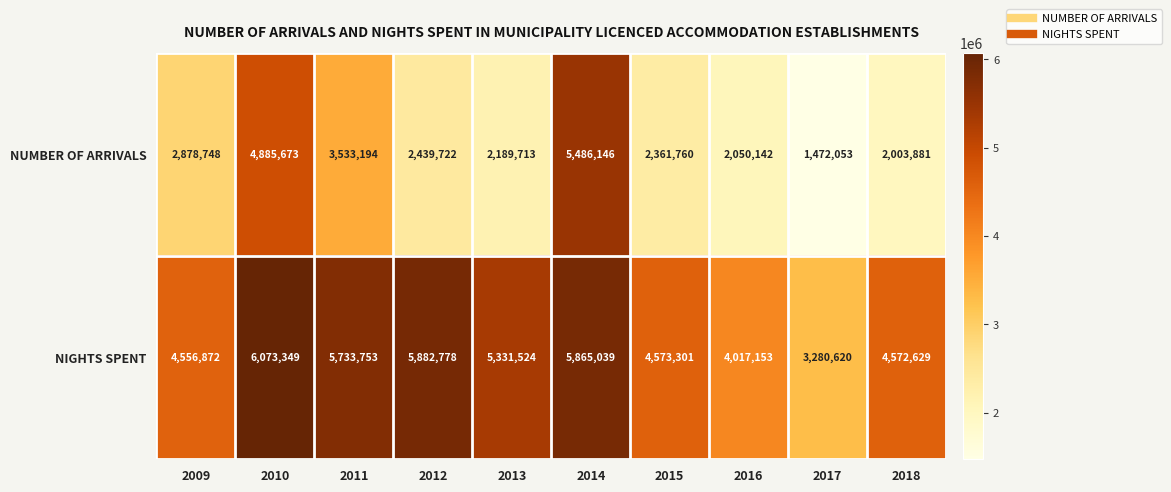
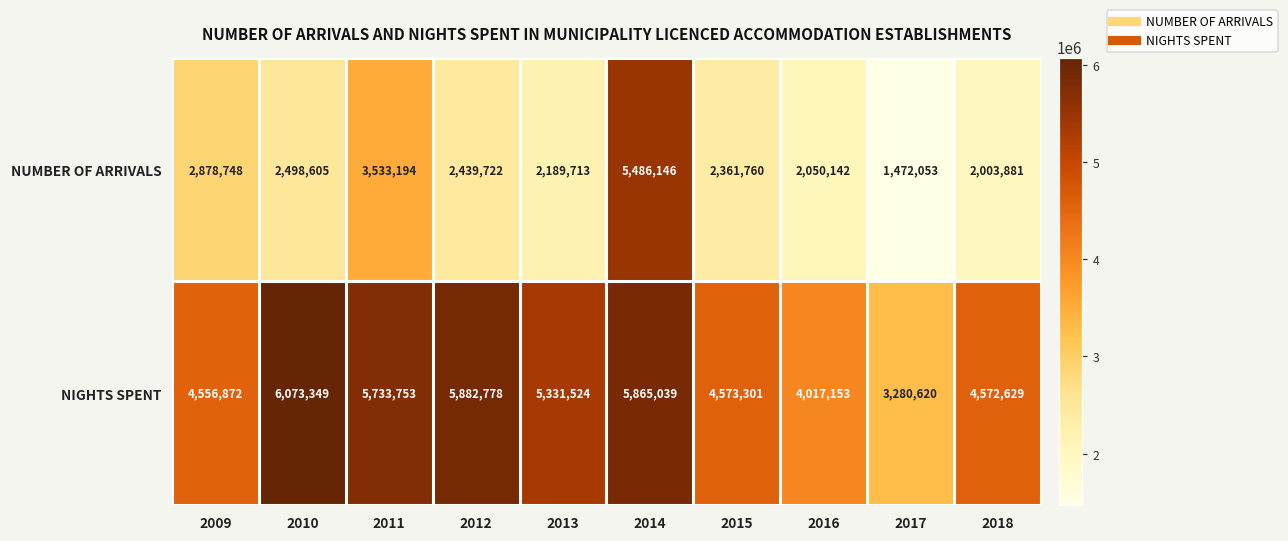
NUMBER OF ARRIVALS, 2010: 4,885,673 -> 2,498,605
